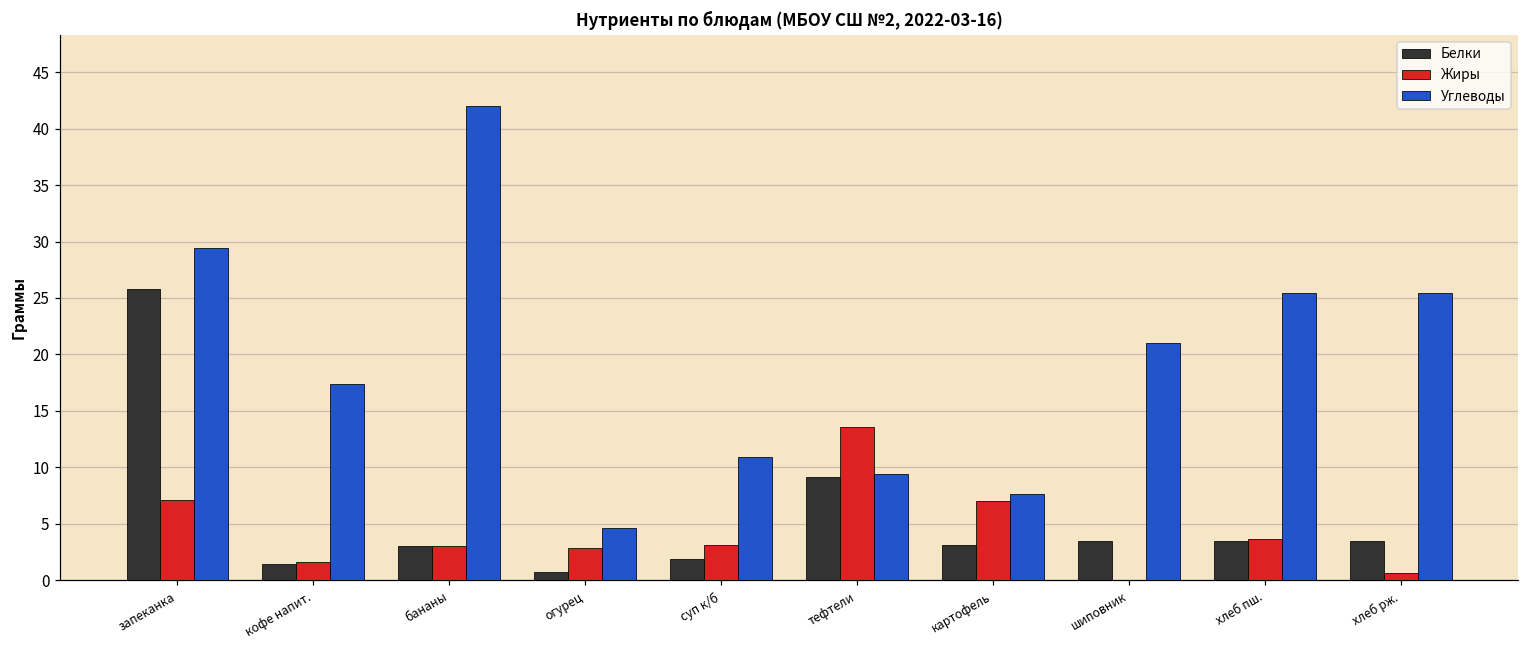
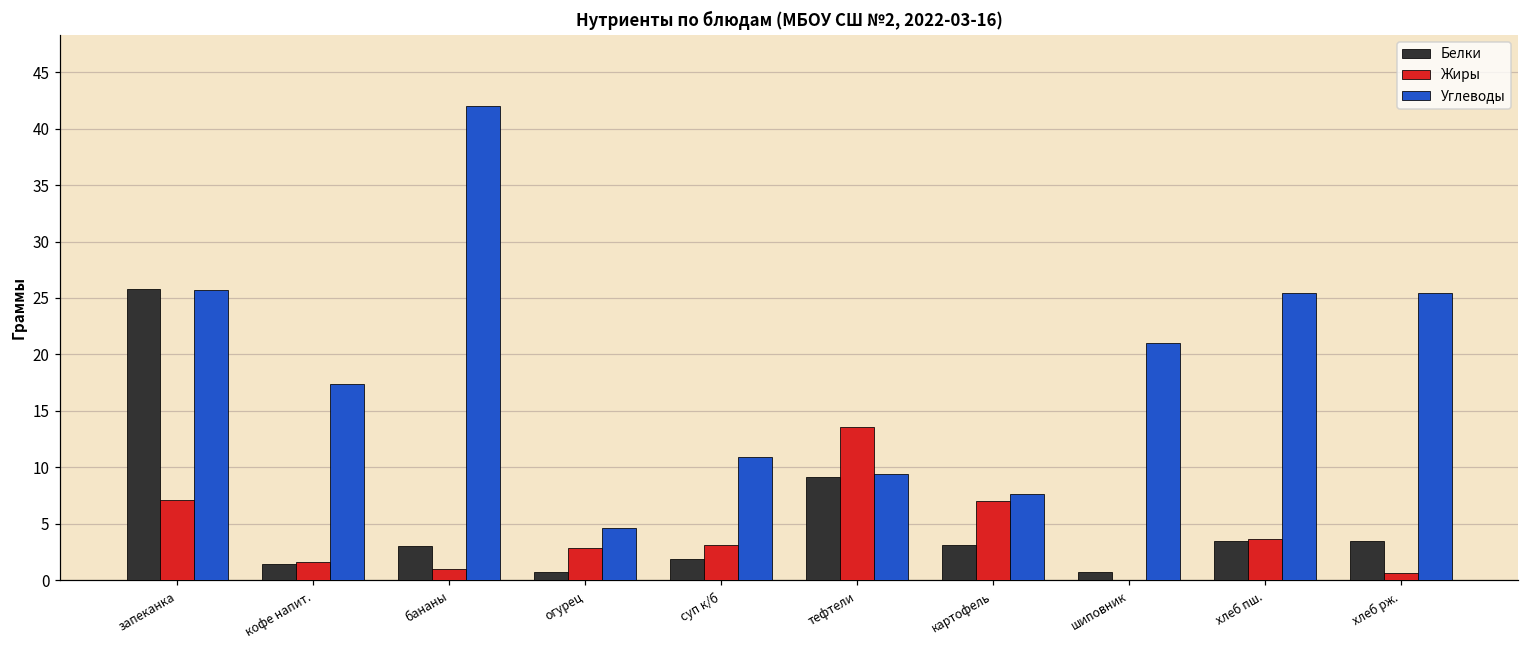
Углеводы, запеканка: 29.4 -> 25.7
Жиры, бананы: 3 -> 1
Белки, шиповник: 3.4 -> 0.7
